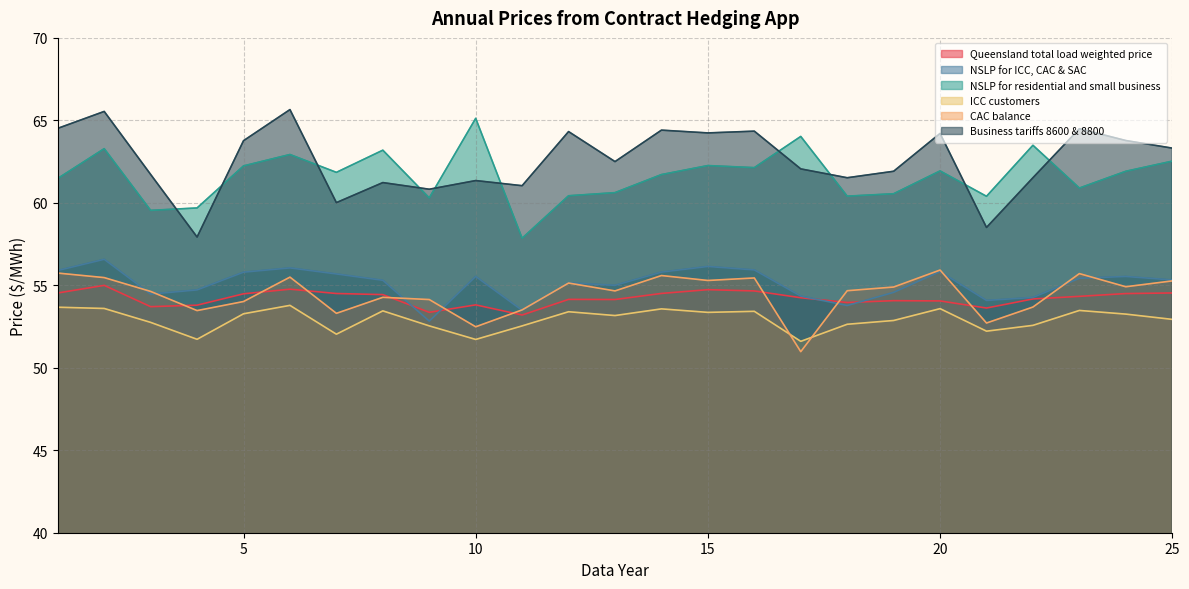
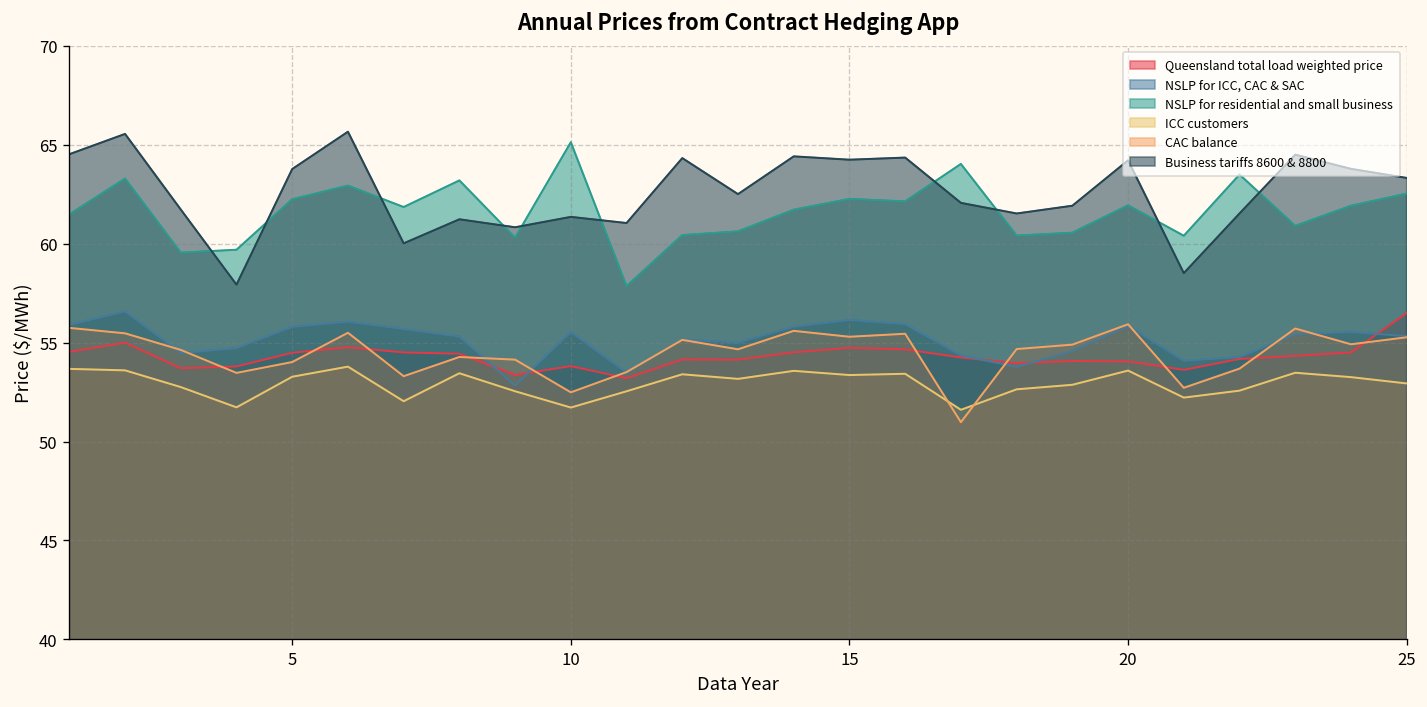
Queensland total load weighted price, 25: 54.5 -> 56.5
